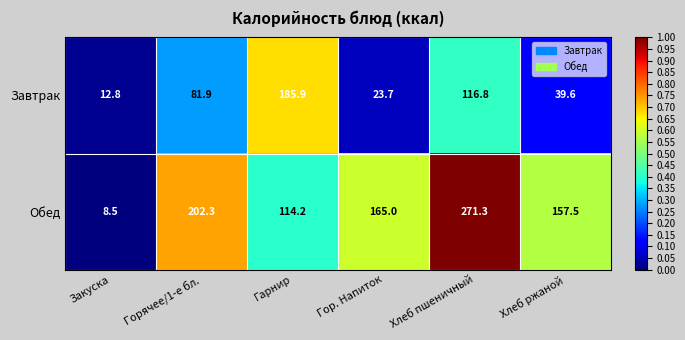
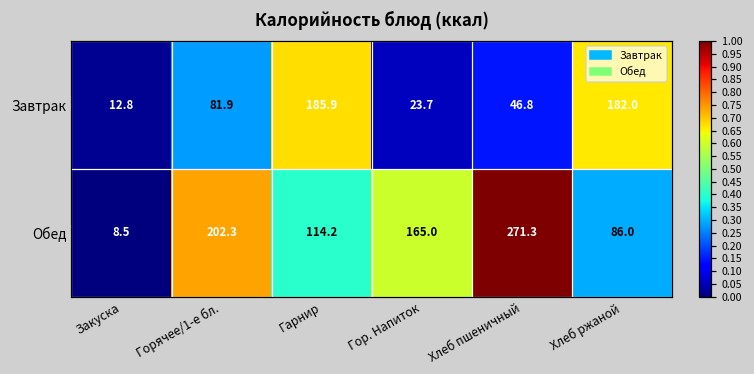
Завтрак, Хлеб пшеничный: 116.8 -> 46.8
Завтрак, Хлеб ржаной: 39.6 -> 182.0
Обед, Хлеб ржаной: 157.5 -> 86.0
